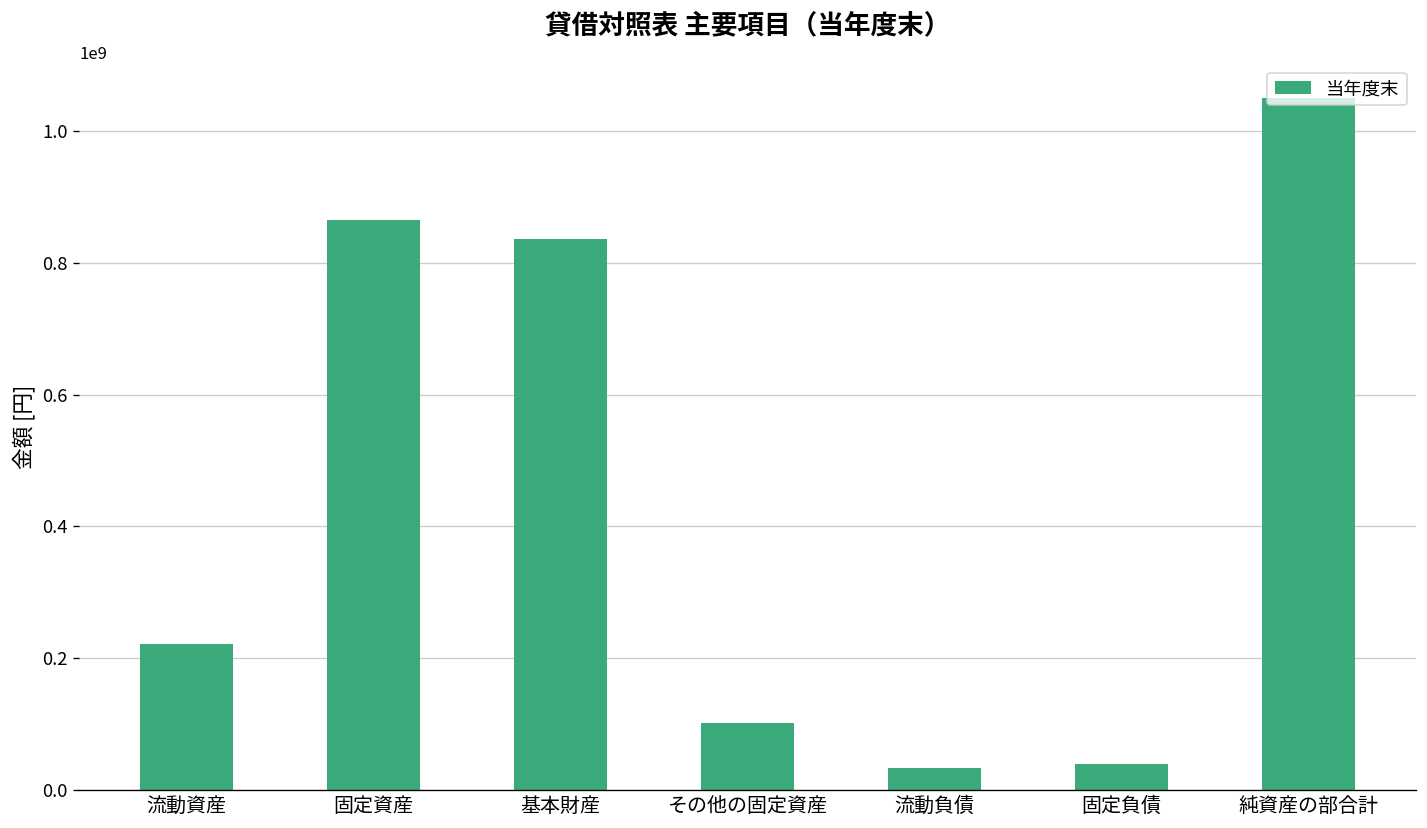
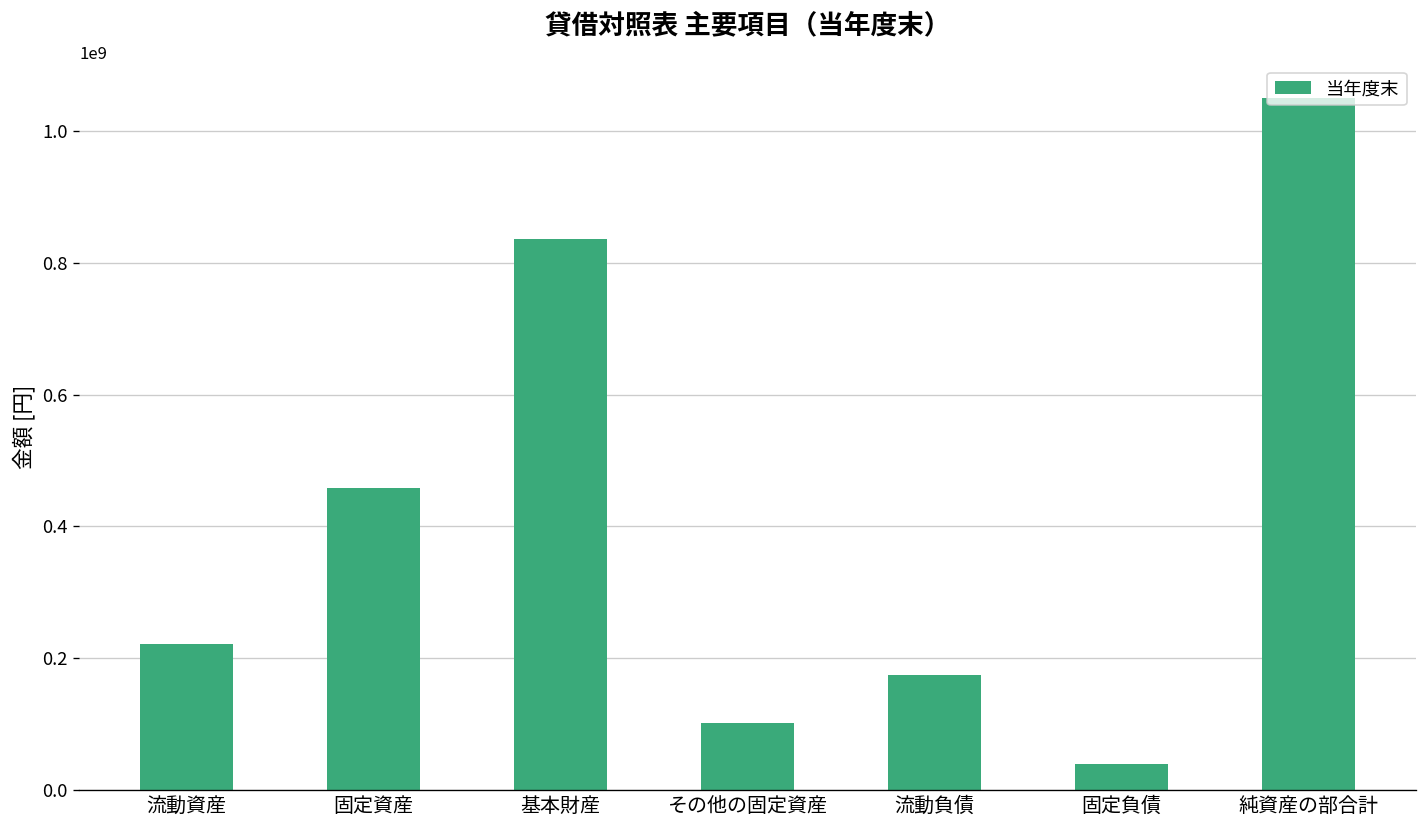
固定資産: 870000000 -> 460000000
流動負債: 30000000 -> 170000000
